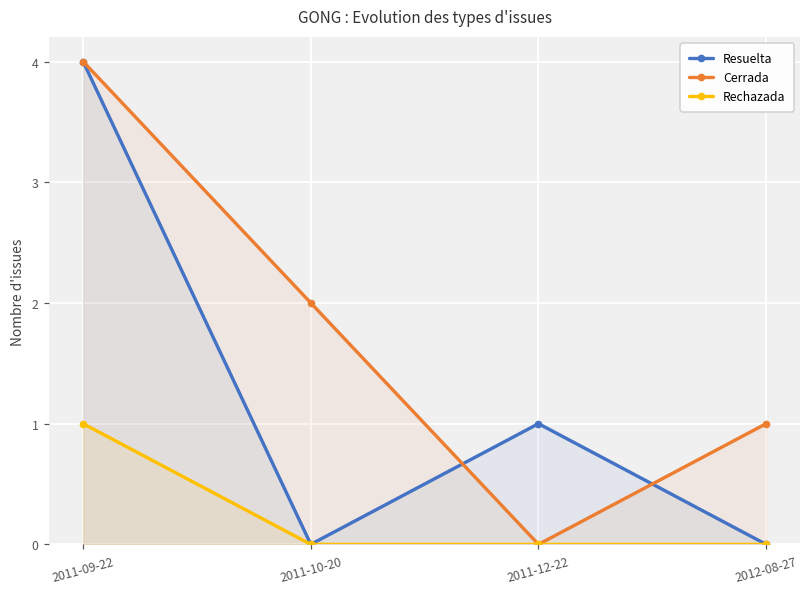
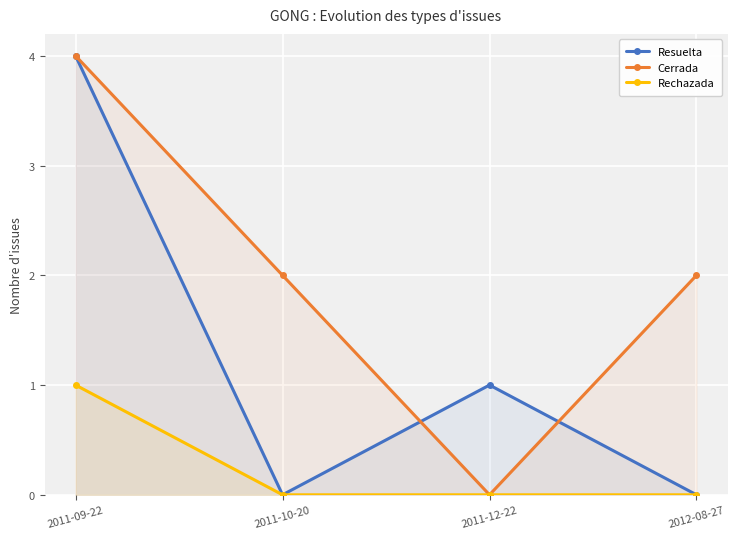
Cerrada, 2012-08-27: 1 -> 2
